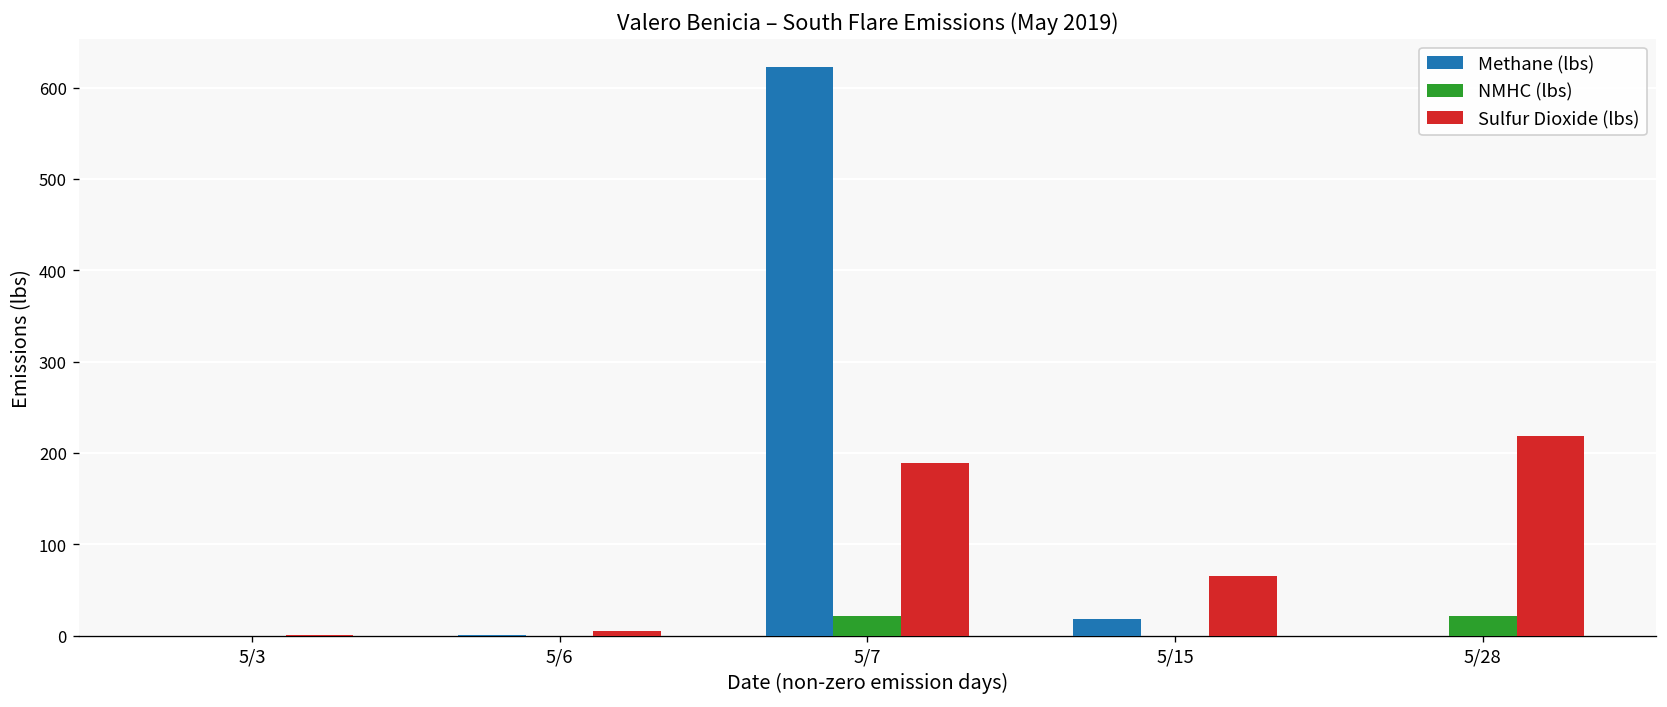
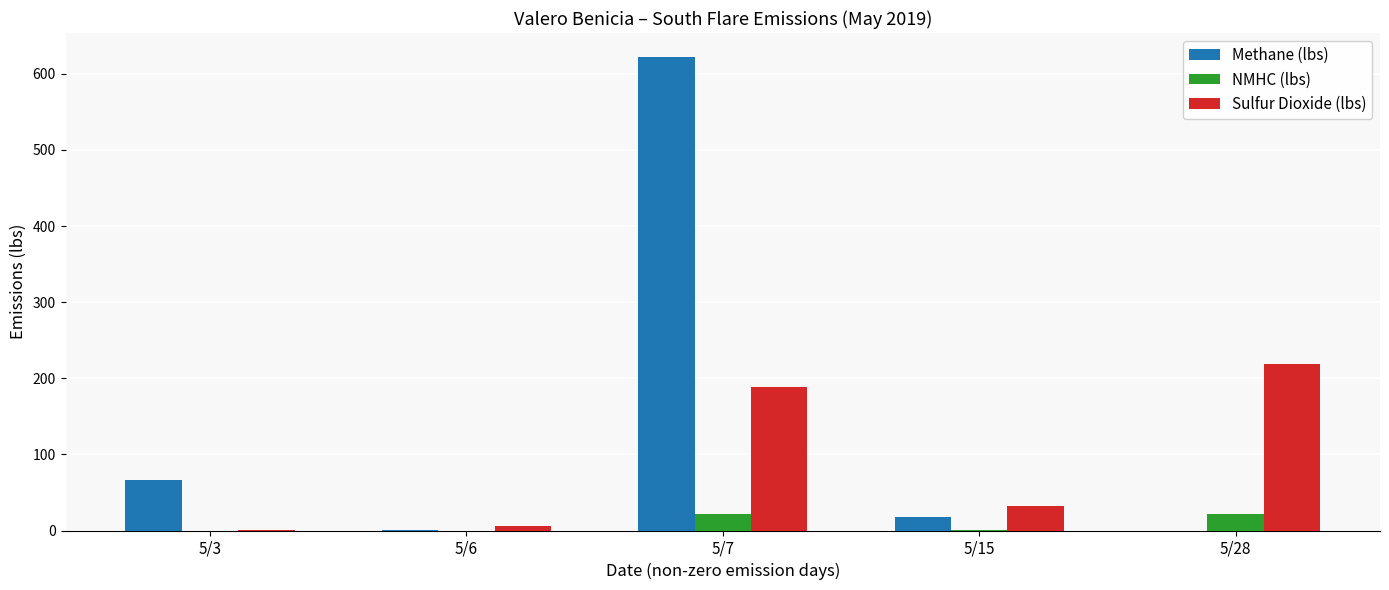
Methane (lbs), 5/3: 0 -> 70
Sulfur Dioxide (lbs), 5/15: 70 -> 30
